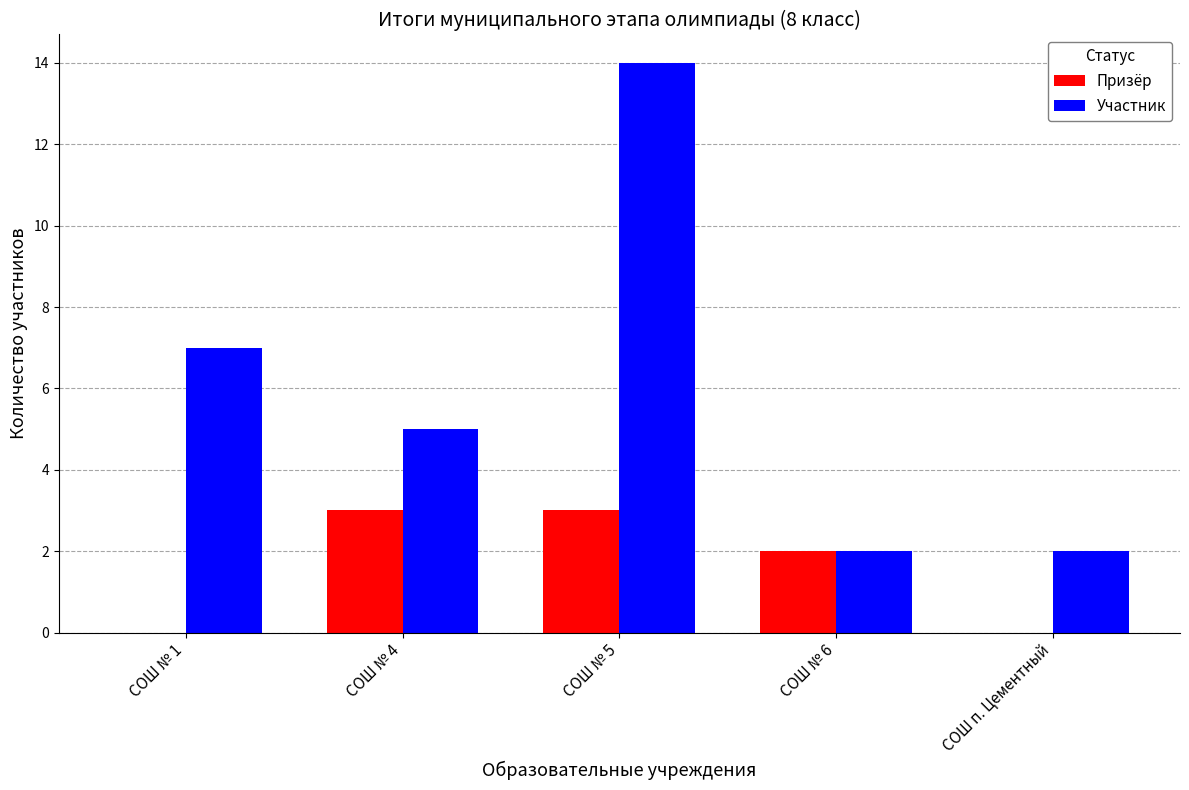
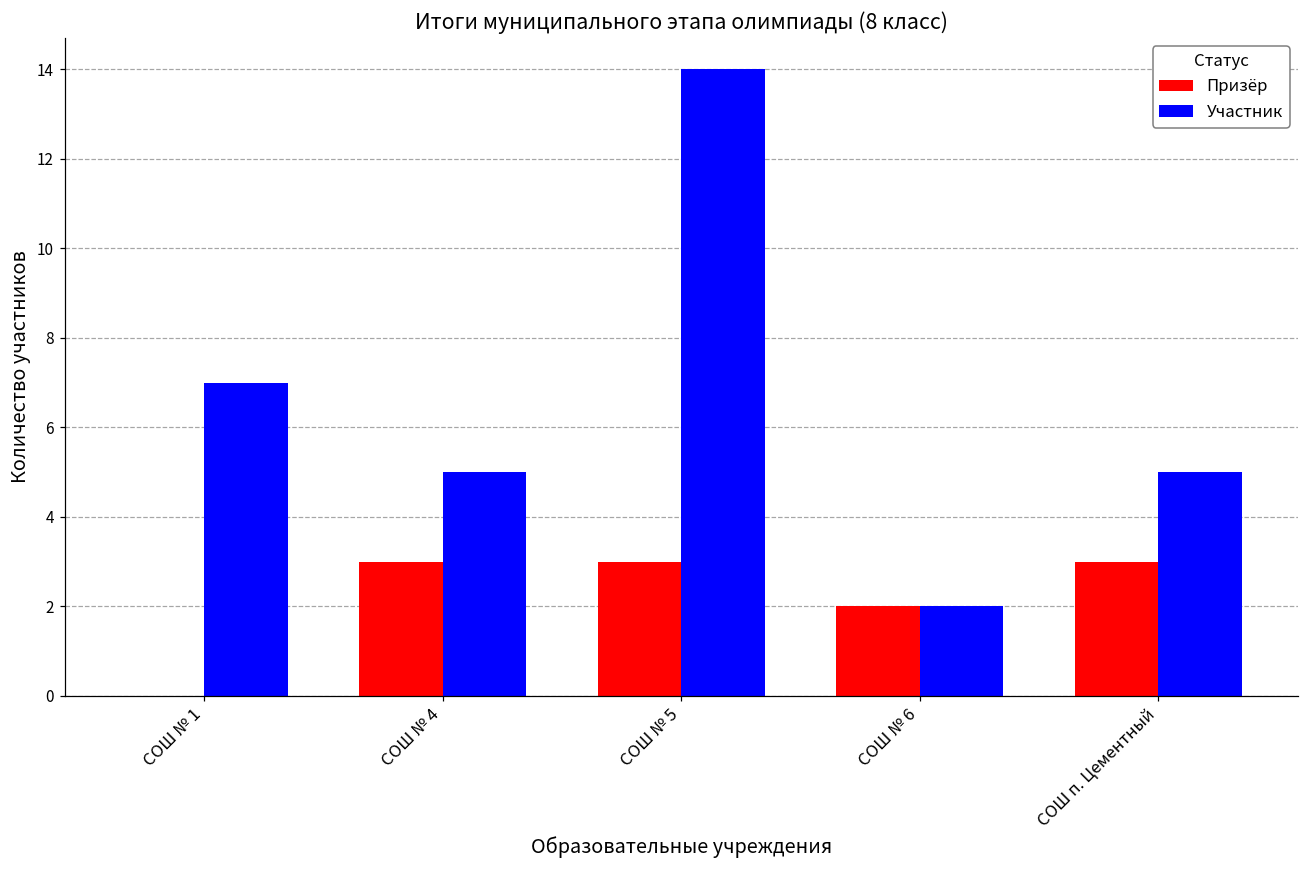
Призёр, СОШ п. Цементный: 0 -> 3
Участник, СОШ п. Цементный: 2 -> 5
